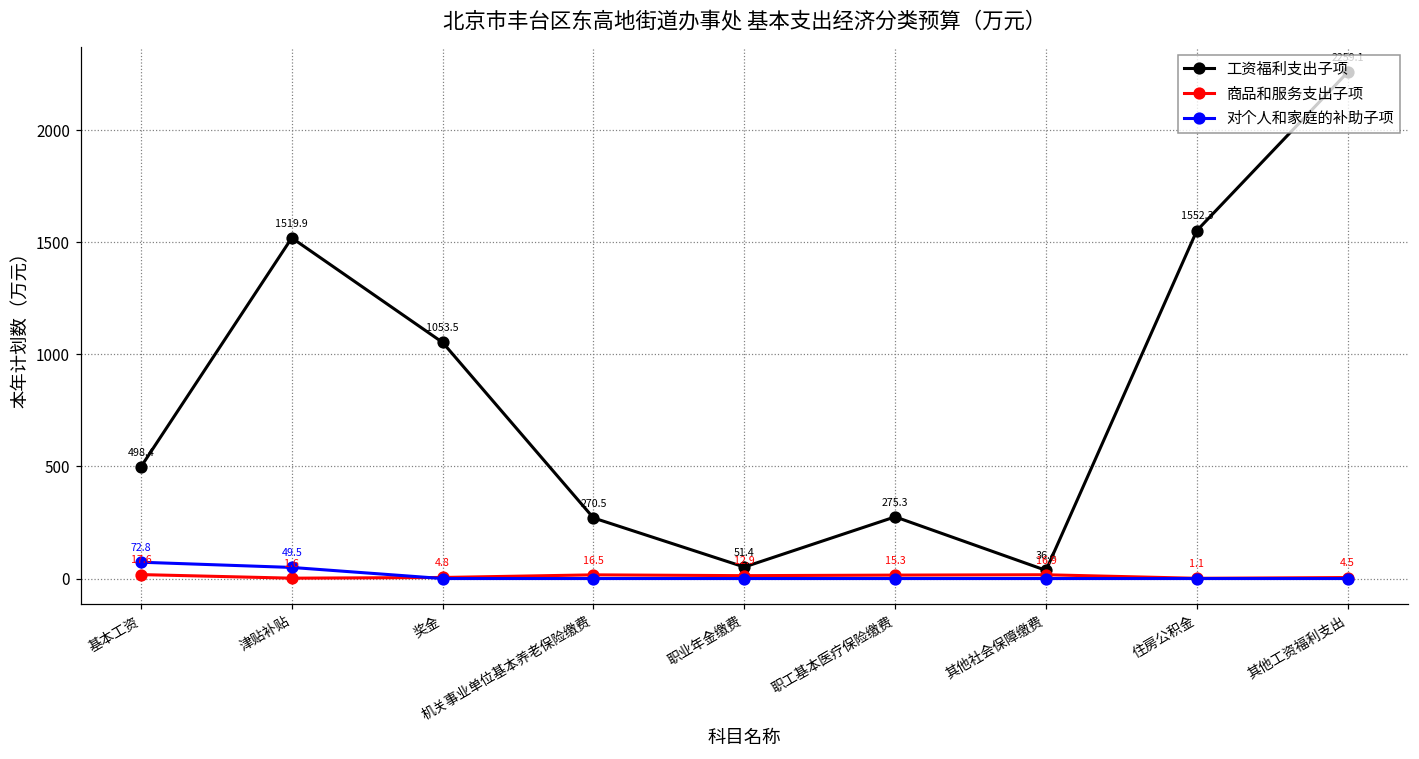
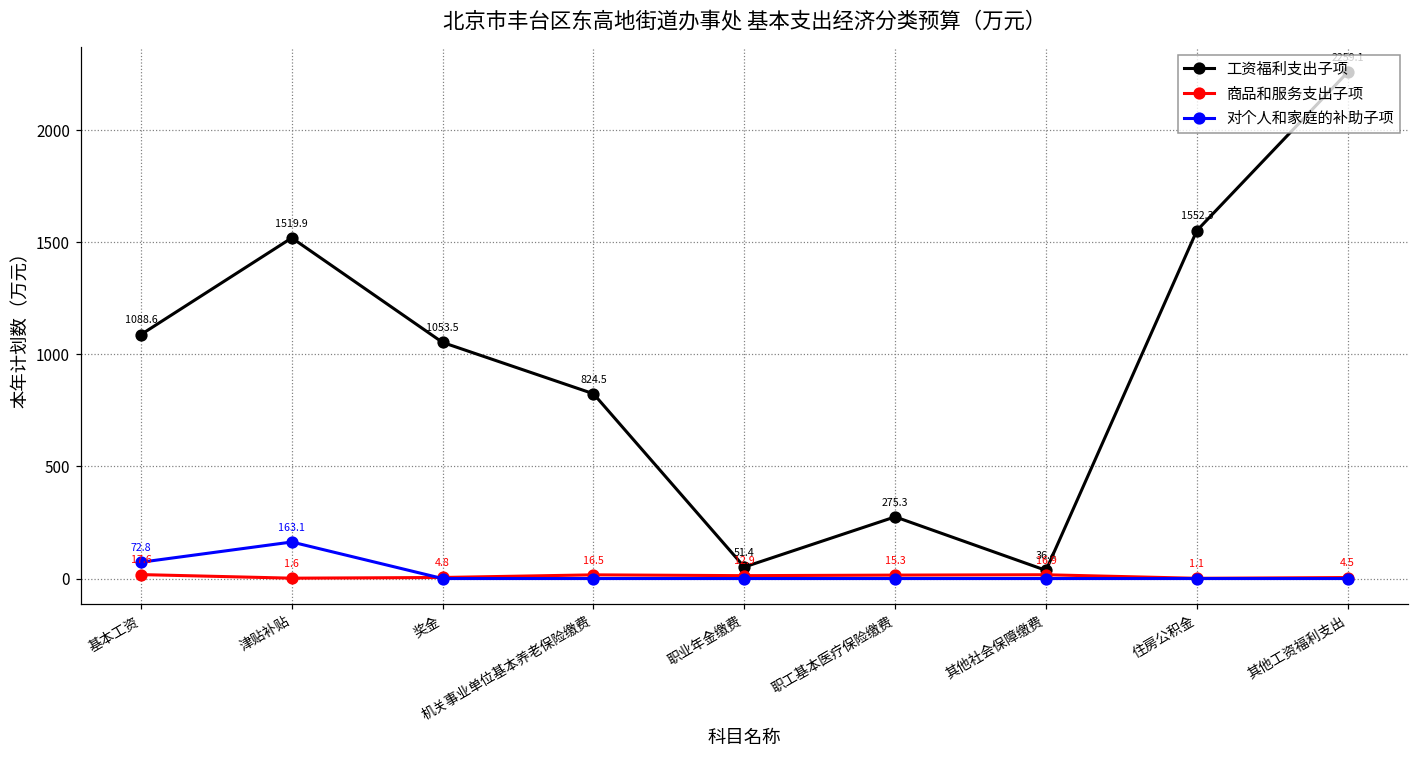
工资福利支出子项, 基本工资: 498.4 -> 1088.6
对个人和家庭的补助子项, 津贴补贴: 49.5 -> 163.1
工资福利支出子项, 机关事业单位基本养老保险缴费: 270.5 -> 824.5
